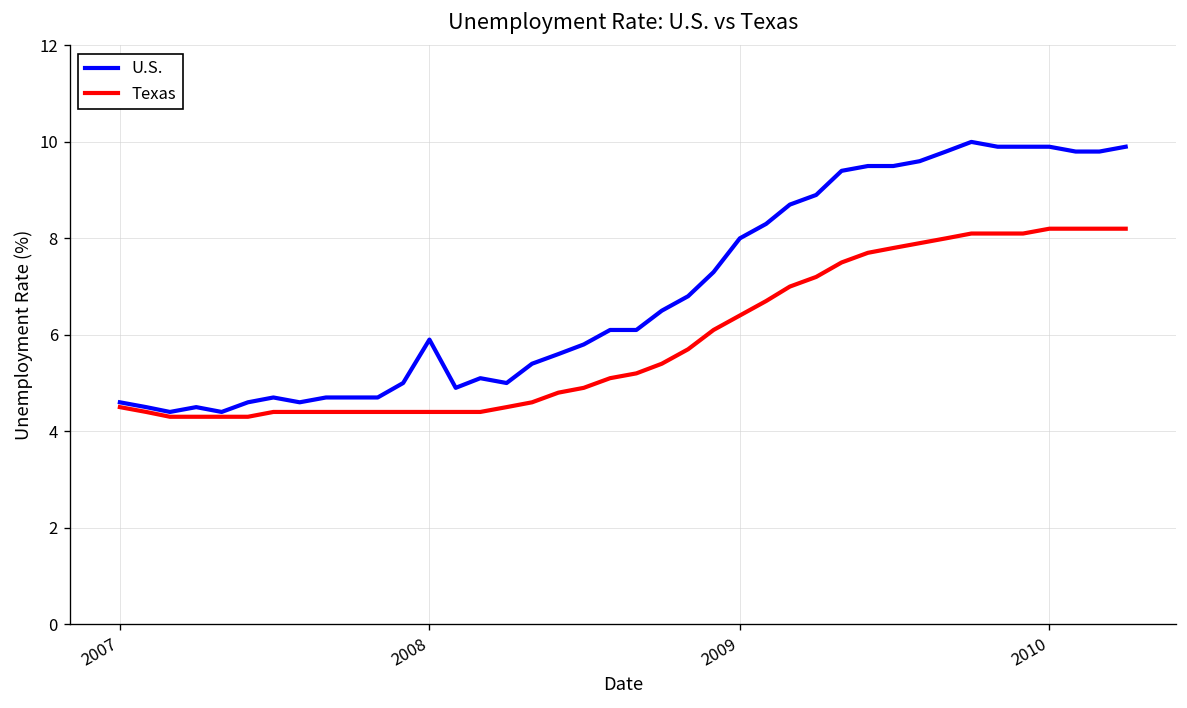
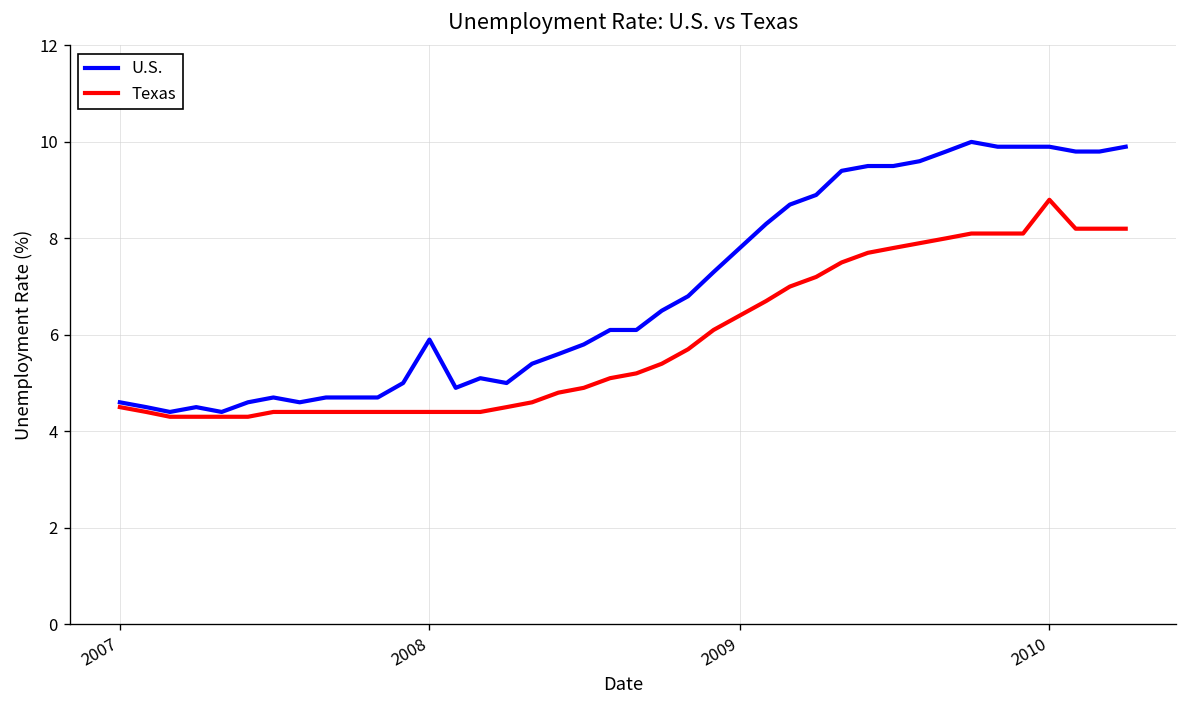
U.S., 2009: 8.0 -> 7.8
Texas, 2010: 8.2 -> 8.8
